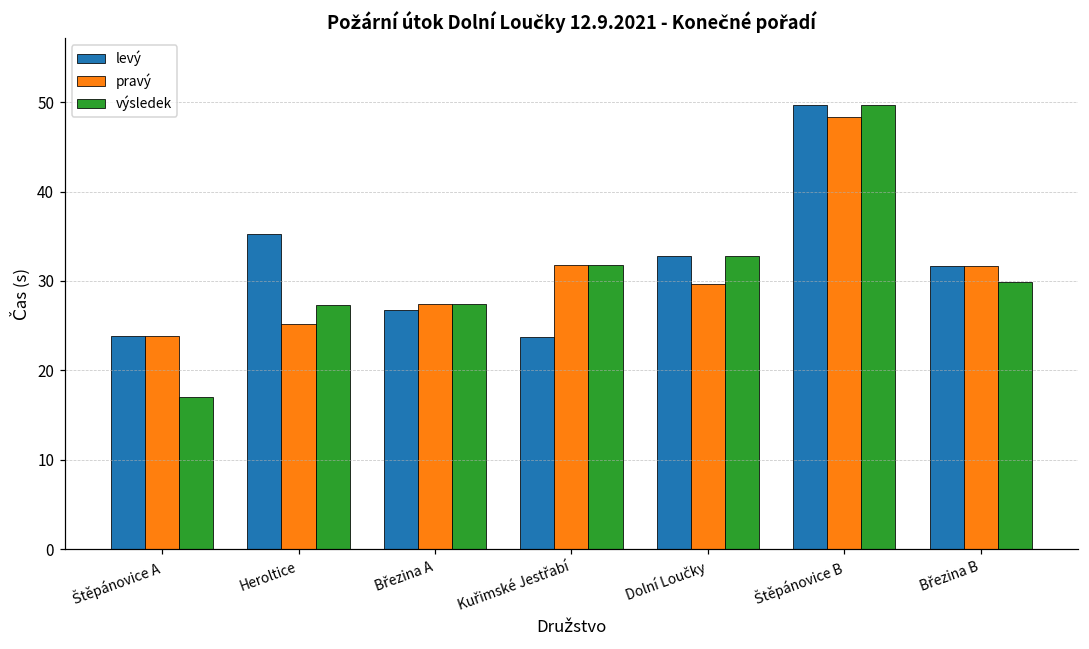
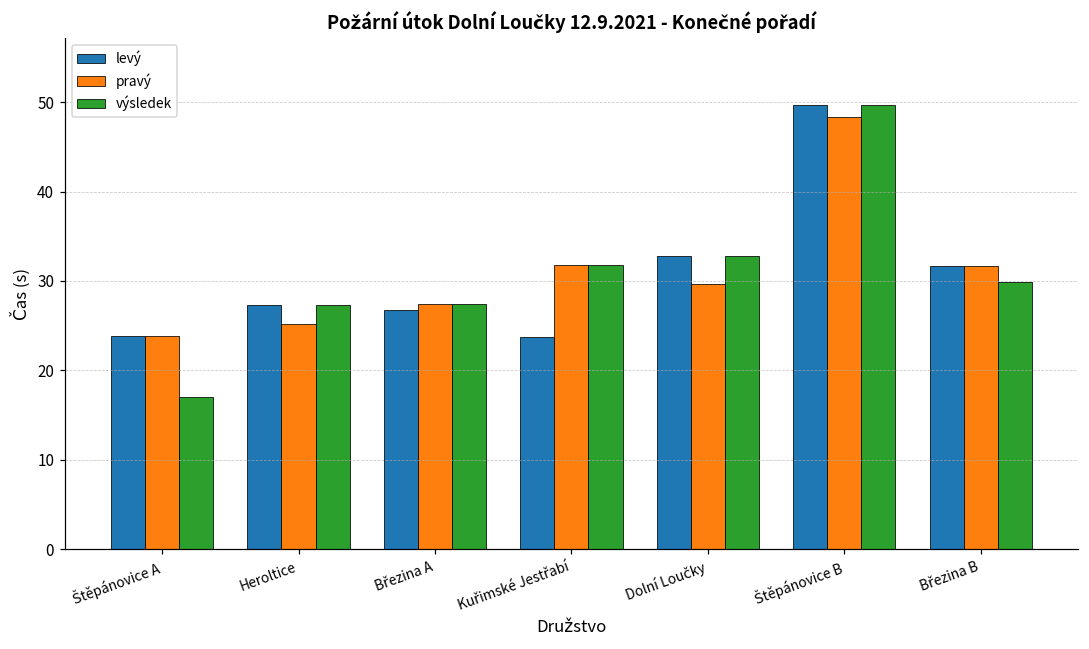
levý, Heroltice: 35 -> 27
